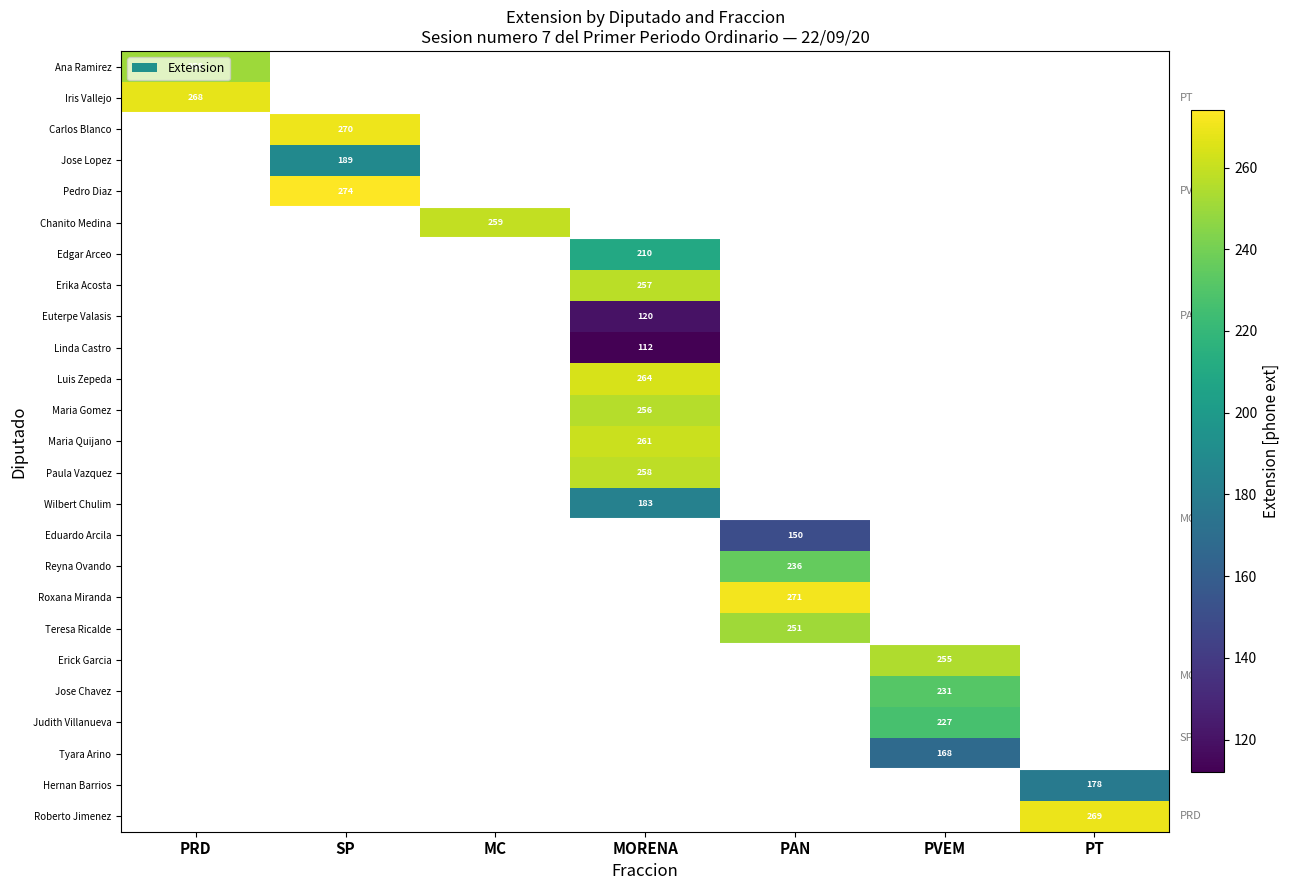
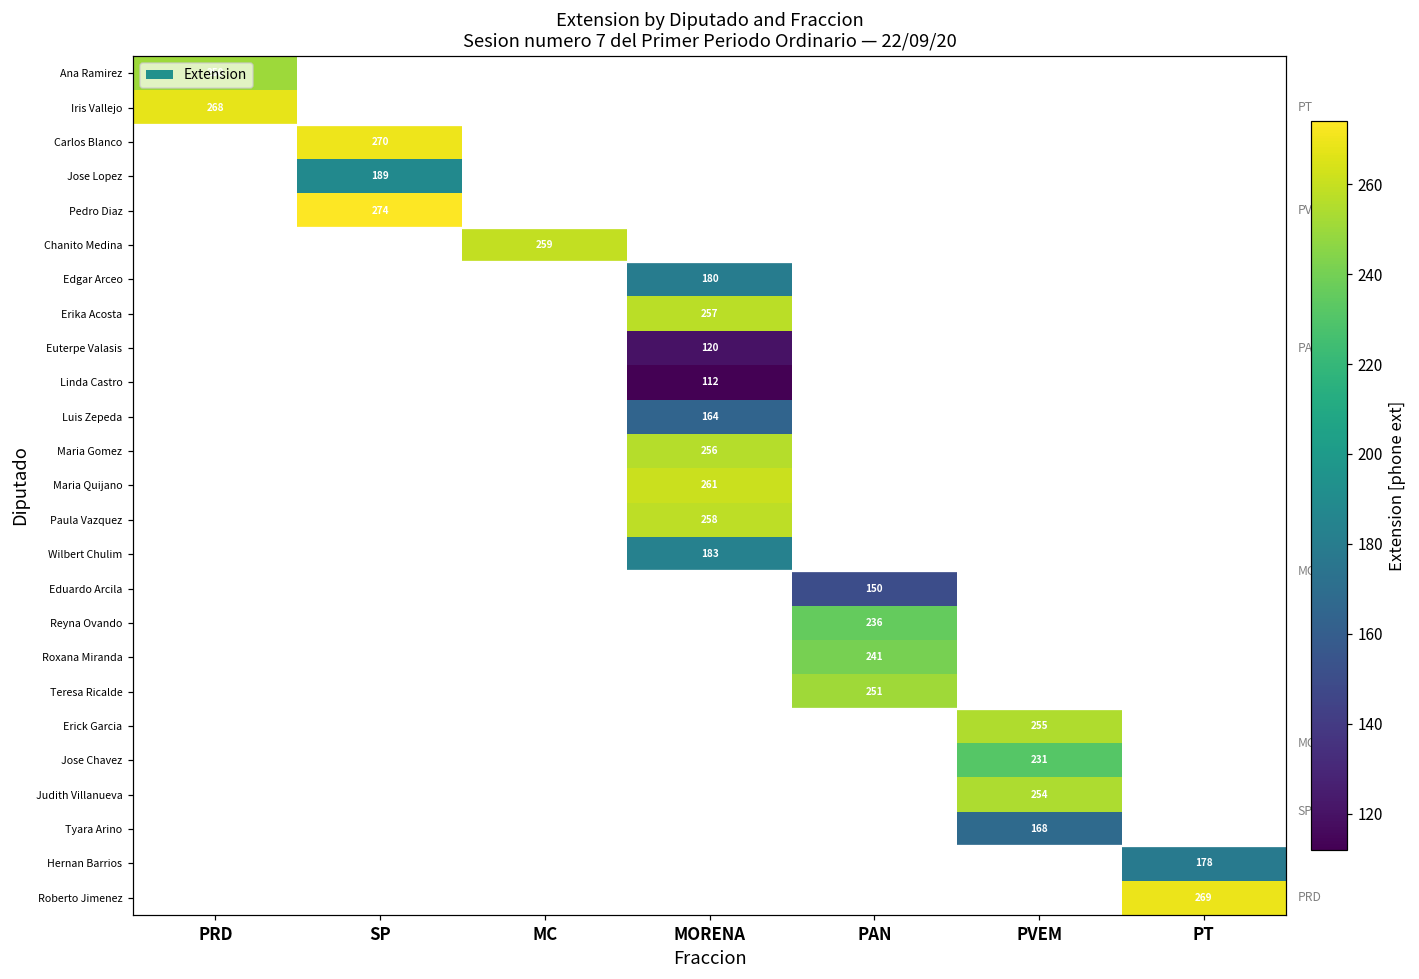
Edgar Arceo, MORENA: 210 -> 180
Luis Zepeda, MORENA: 264 -> 164
Roxana Miranda, PAN: 271 -> 241
Judith Villanueva, PVEM: 227 -> 254
